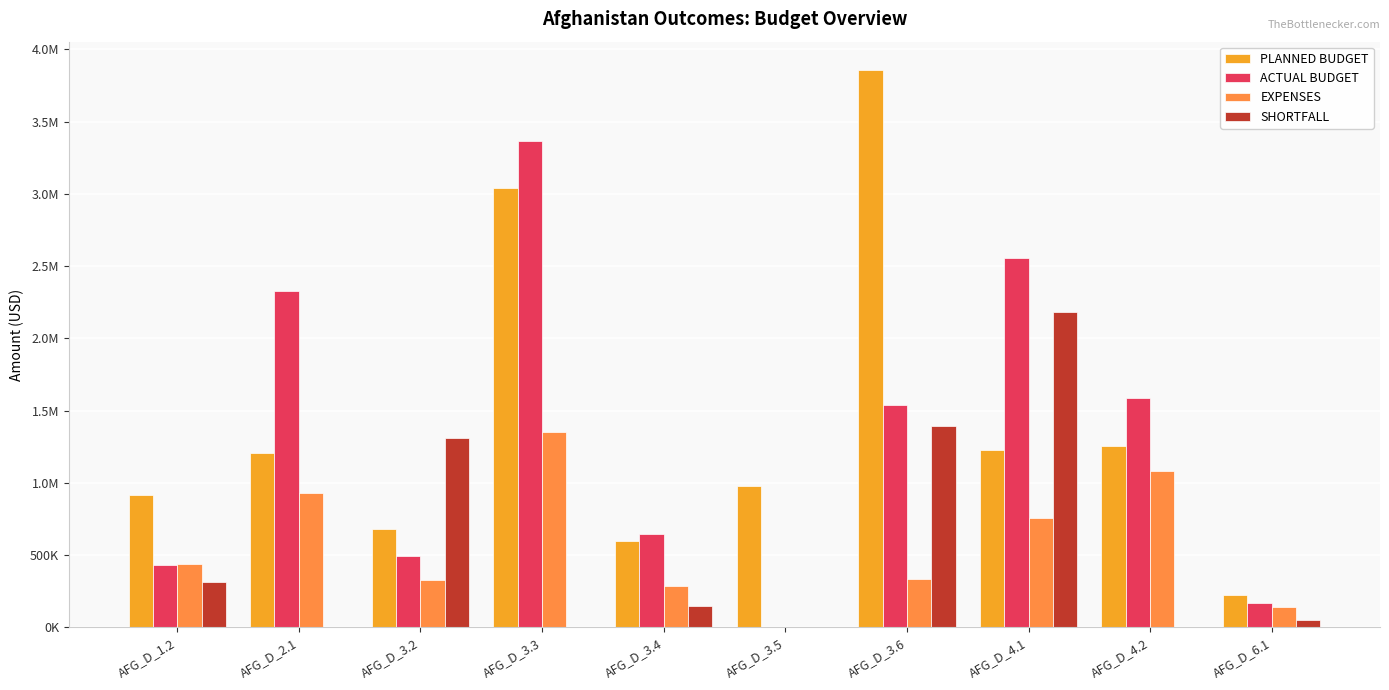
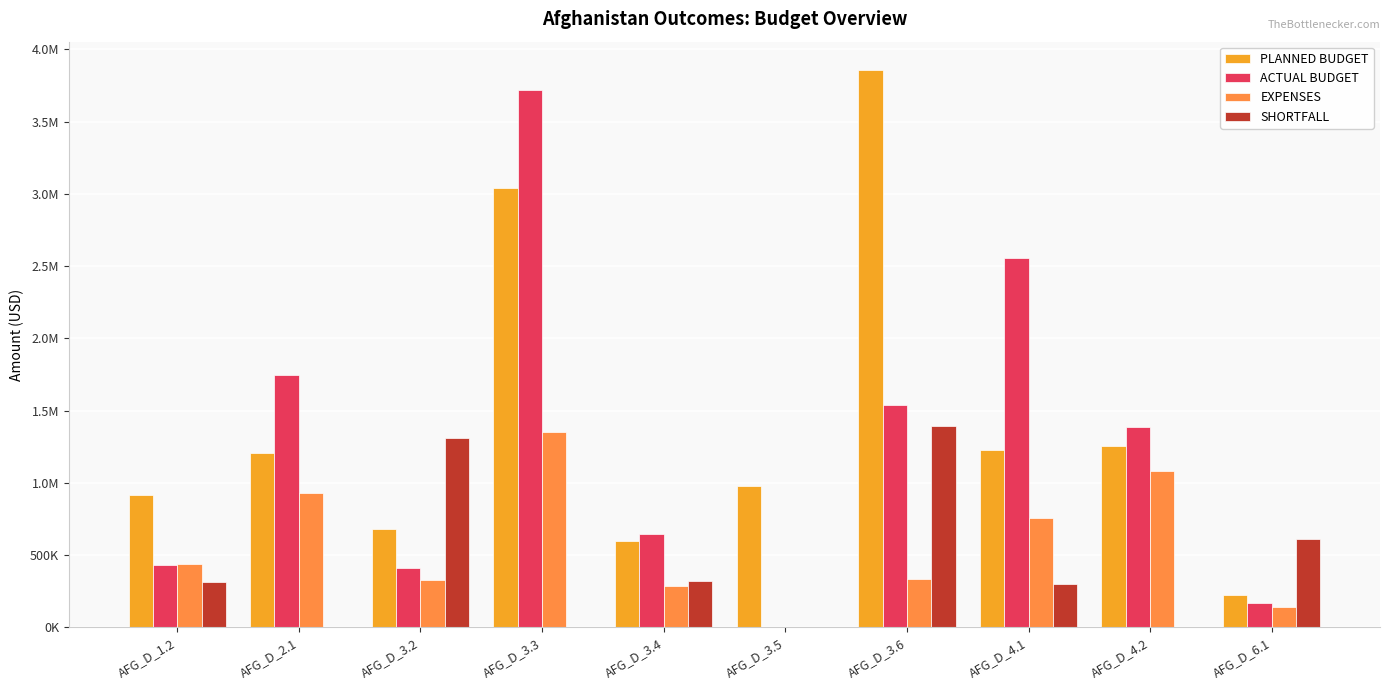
ACTUAL BUDGET, AFG_D_2.1: 2330000 -> 1750000
ACTUAL BUDGET, AFG_D_3.2: 500000 -> 410000
ACTUAL BUDGET, AFG_D_3.3: 3370000 -> 3720000
SHORTFALL, AFG_D_3.4: 150000 -> 320000
SHORTFALL, AFG_D_4.1: 2180000 -> 300000
ACTUAL BUDGET, AFG_D_4.2: 1590000 -> 1390000
SHORTFALL, AFG_D_6.1: 50000 -> 610000
